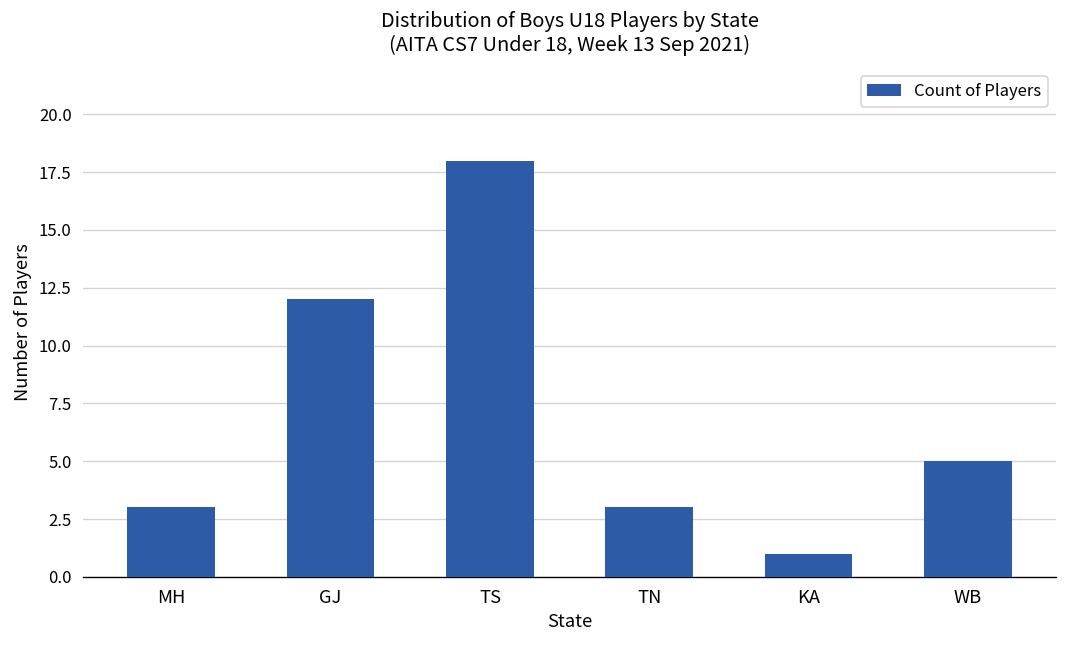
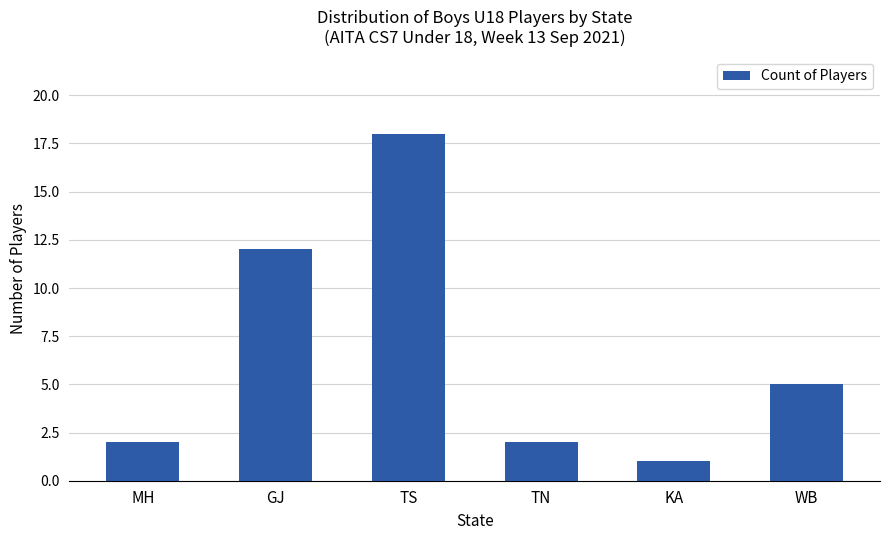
MH: 3 -> 2
TN: 3 -> 2
